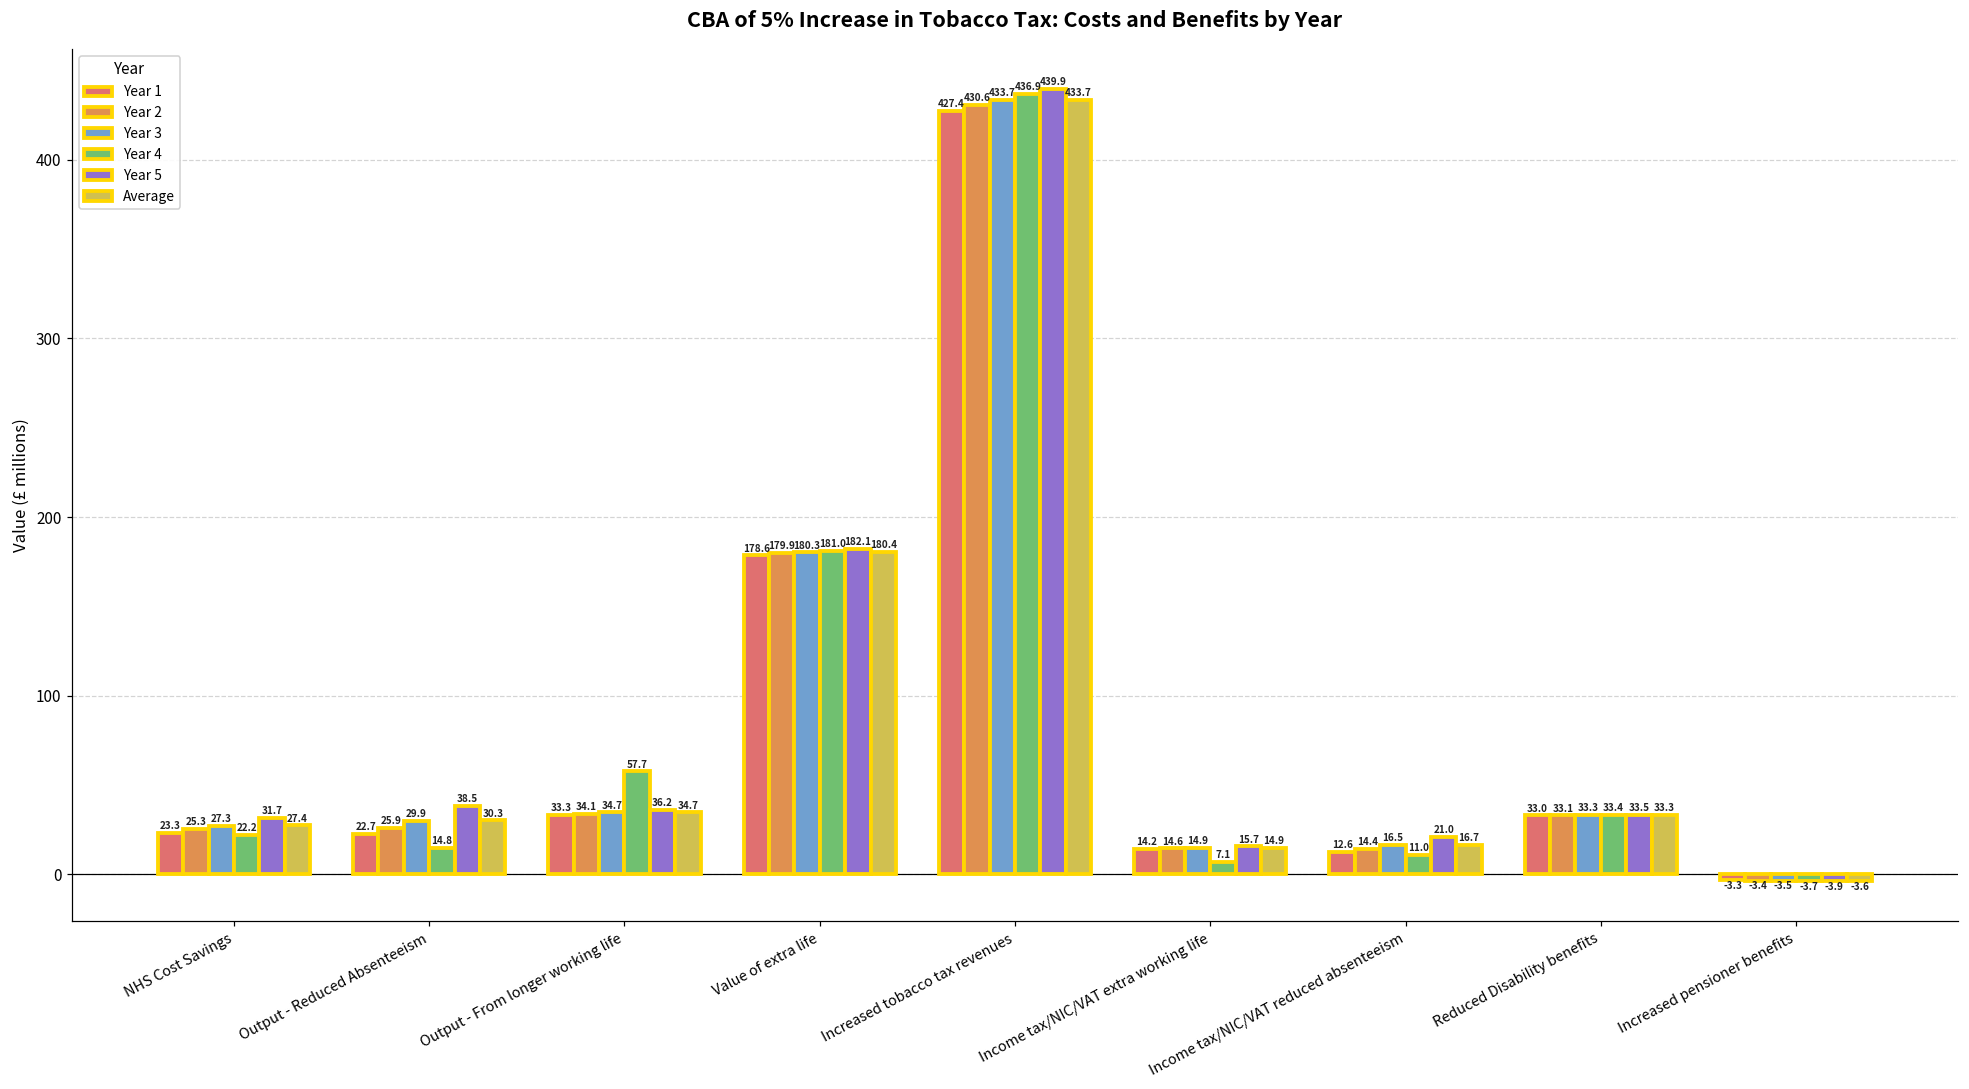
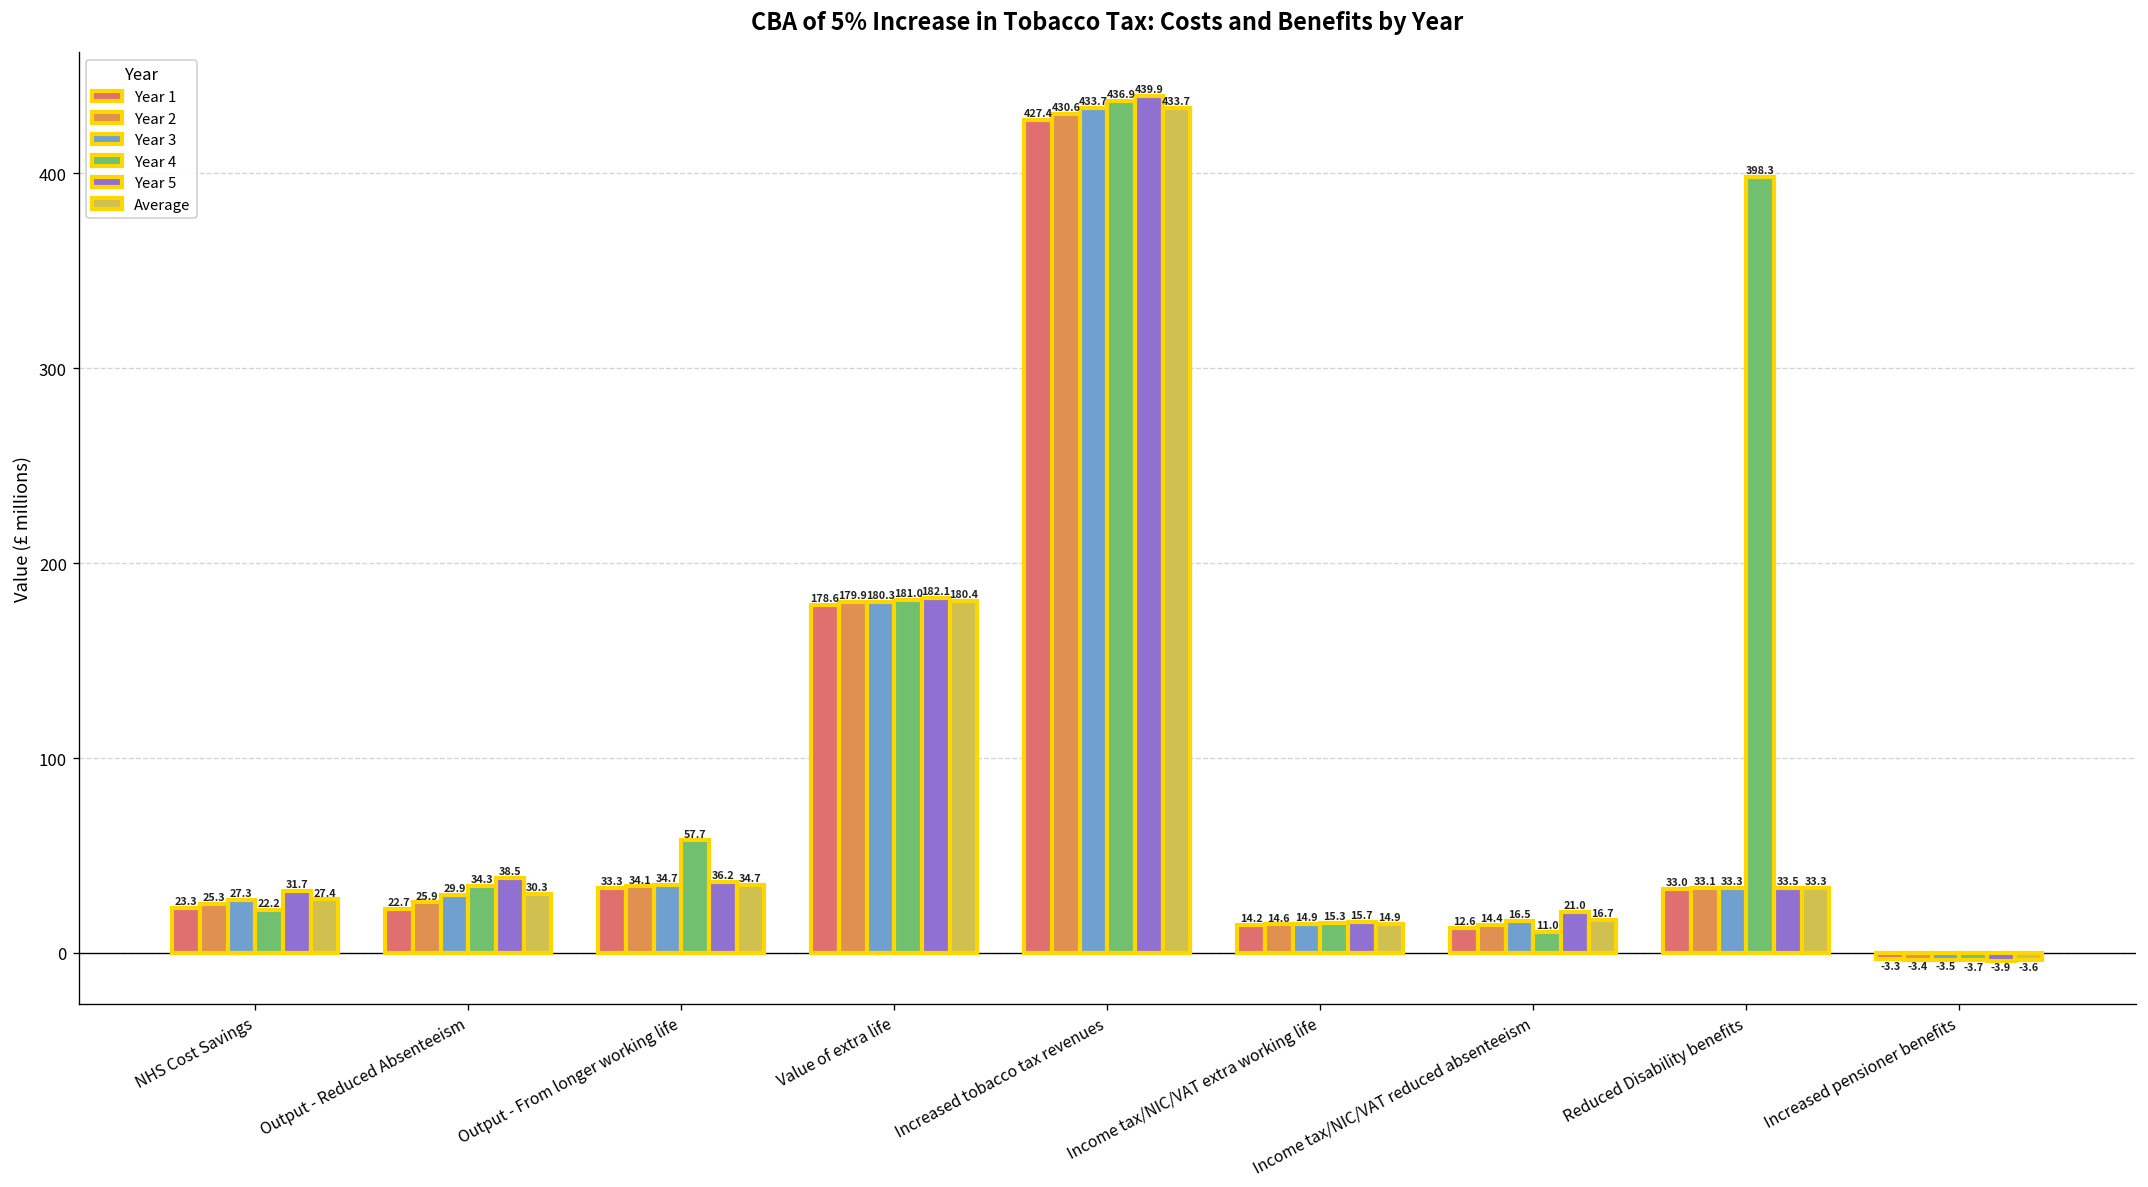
Year 4, Output - Reduced Absenteeism: 14.8 -> 34.3
Year 4, Income tax/NIC/VAT extra working life: 7.1 -> 15.3
Year 4, Reduced Disability benefits: 33.4 -> 398.3
